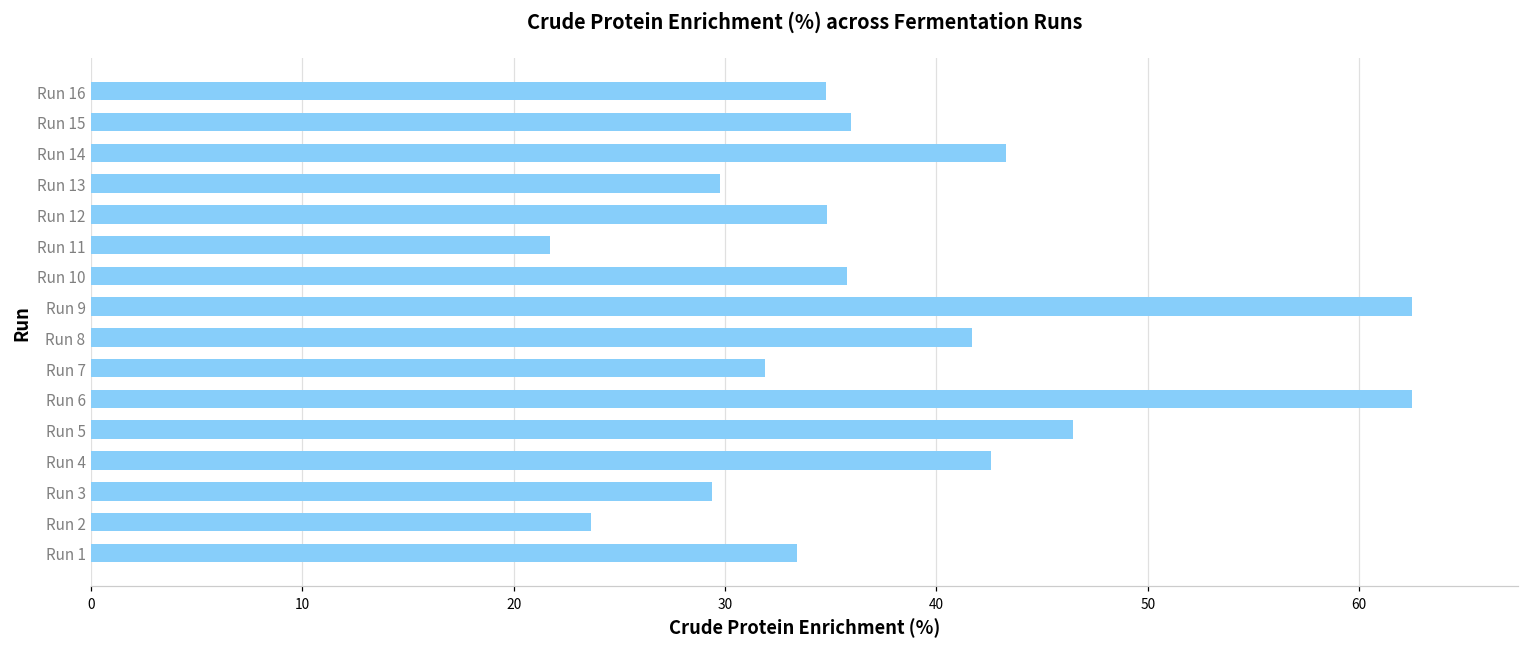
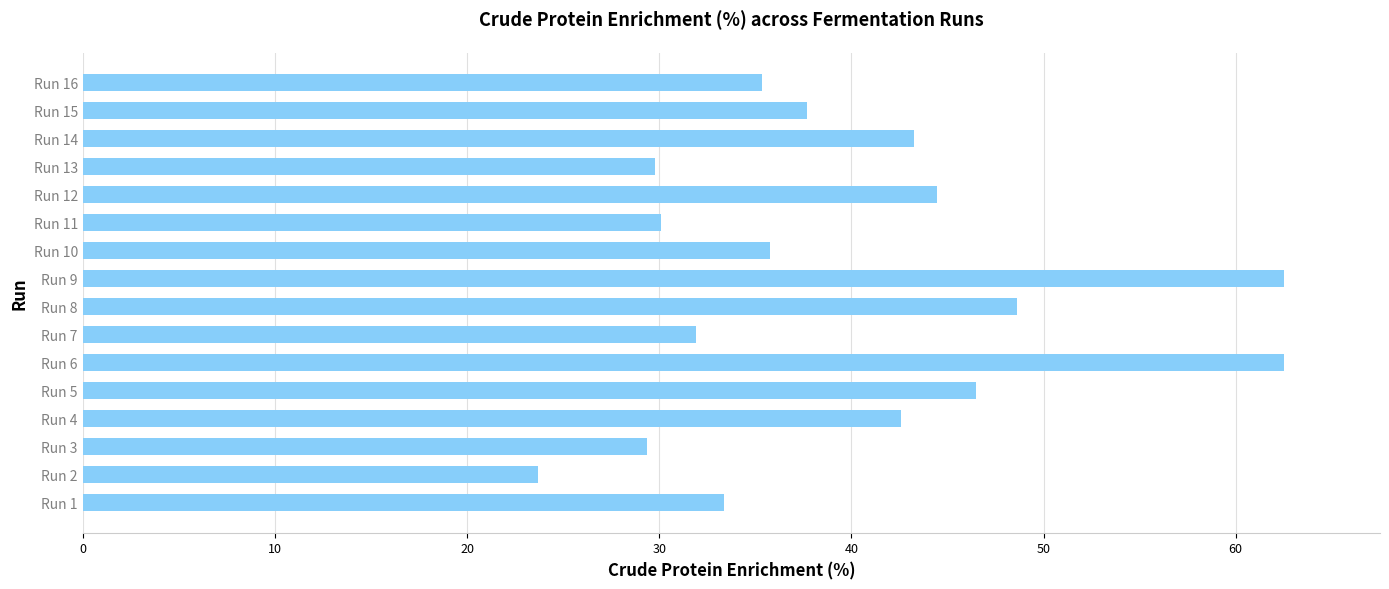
Run 16: 34.8 -> 35.4
Run 15: 36.0 -> 37.7
Run 12: 34.8 -> 44.5
Run 11: 21.7 -> 30.1
Run 8: 41.7 -> 48.6
